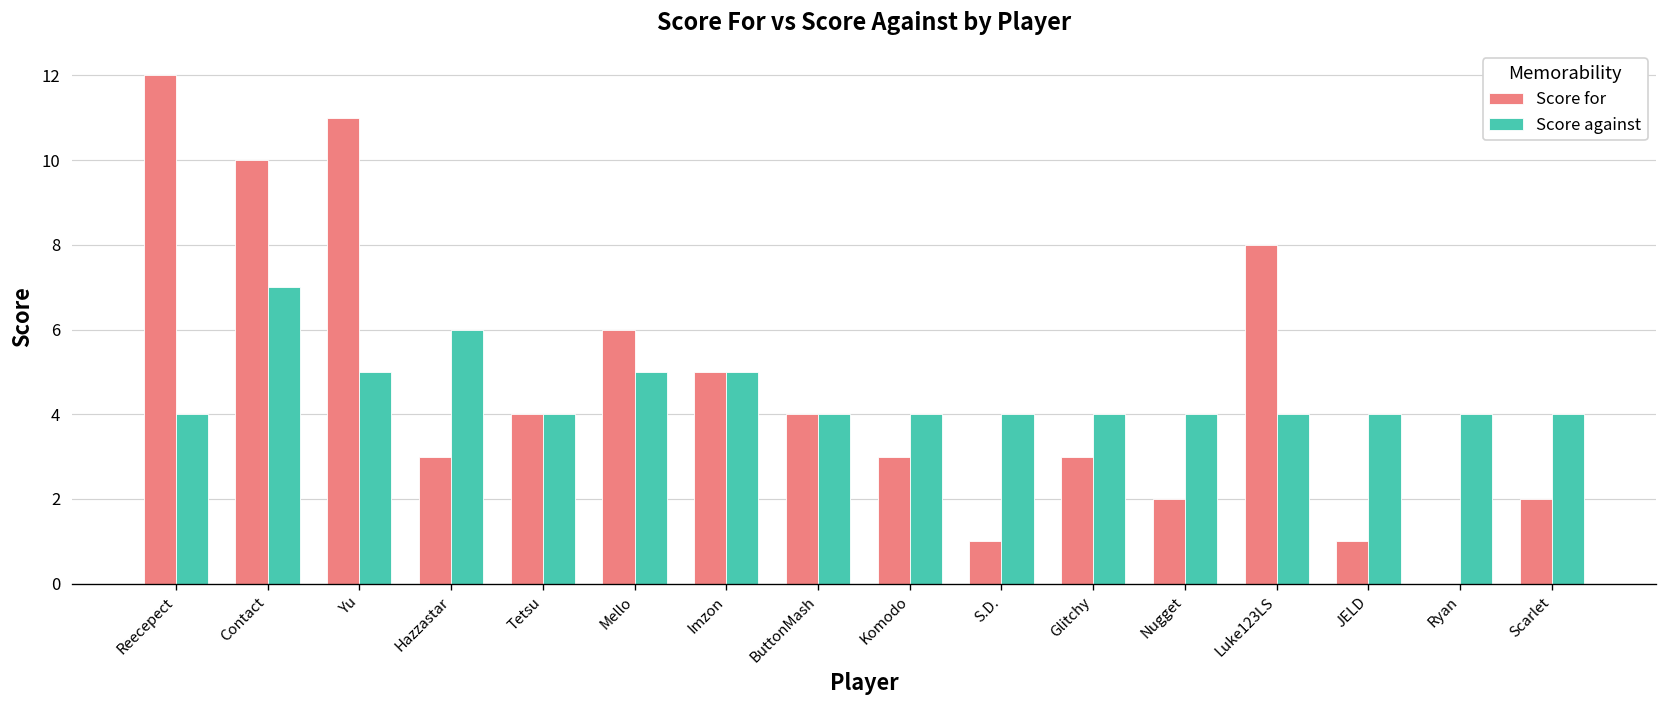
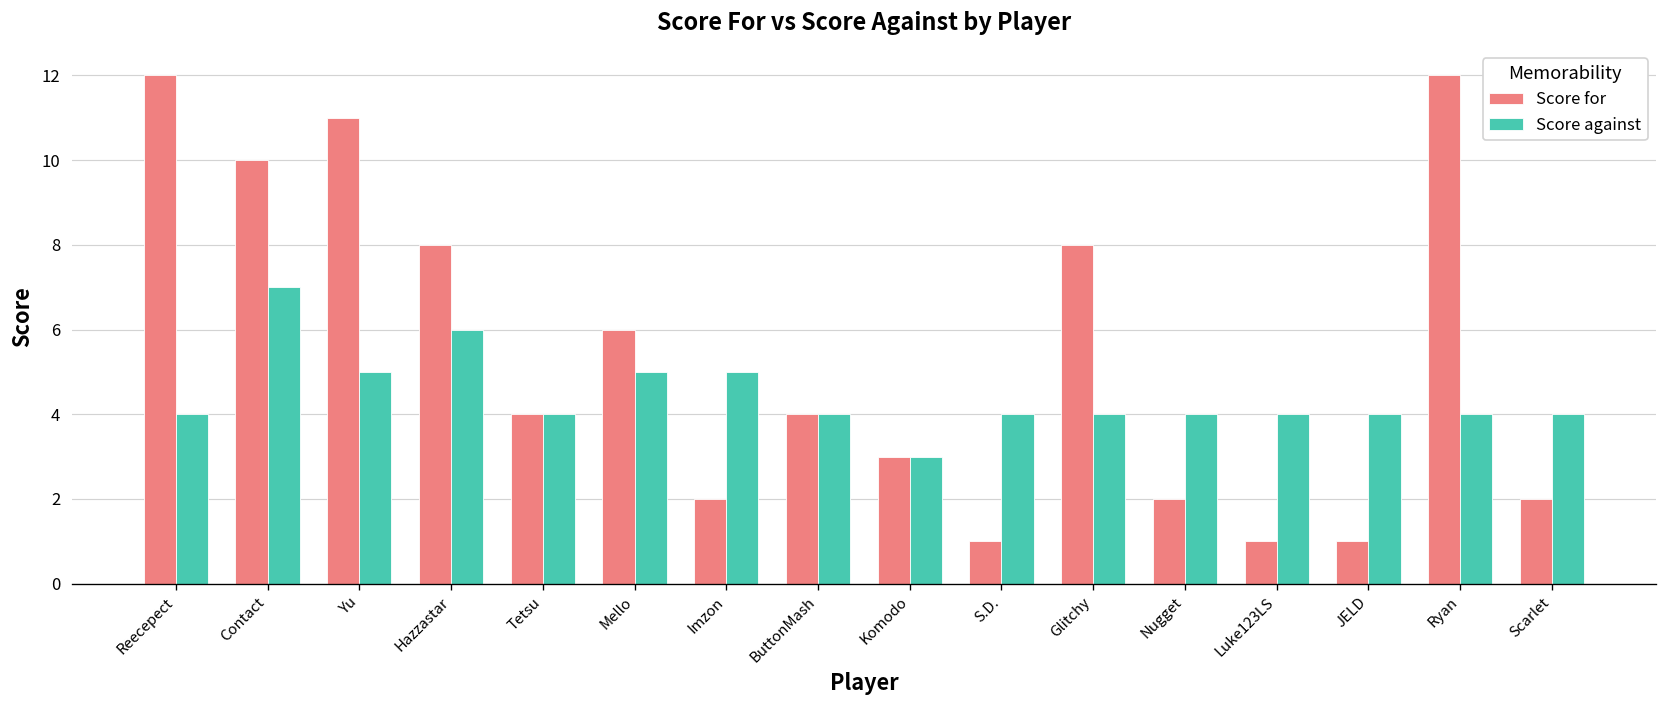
Score for, Hazzastar: 3 -> 8
Score for, Imzon: 5 -> 2
Score against, Komodo: 4 -> 3
Score for, Glitchy: 3 -> 8
Score for, Luke123LS: 8 -> 1
Score for, Ryan: 0 -> 12
